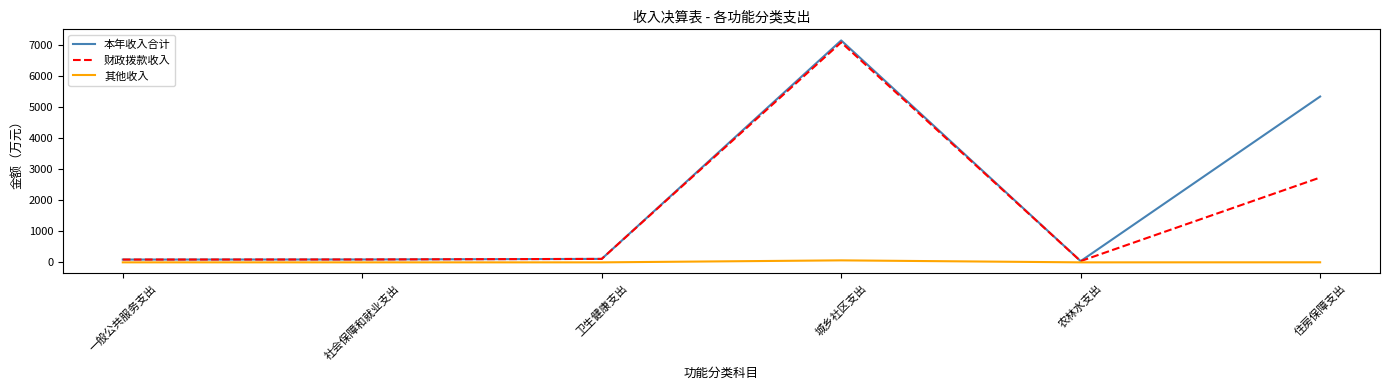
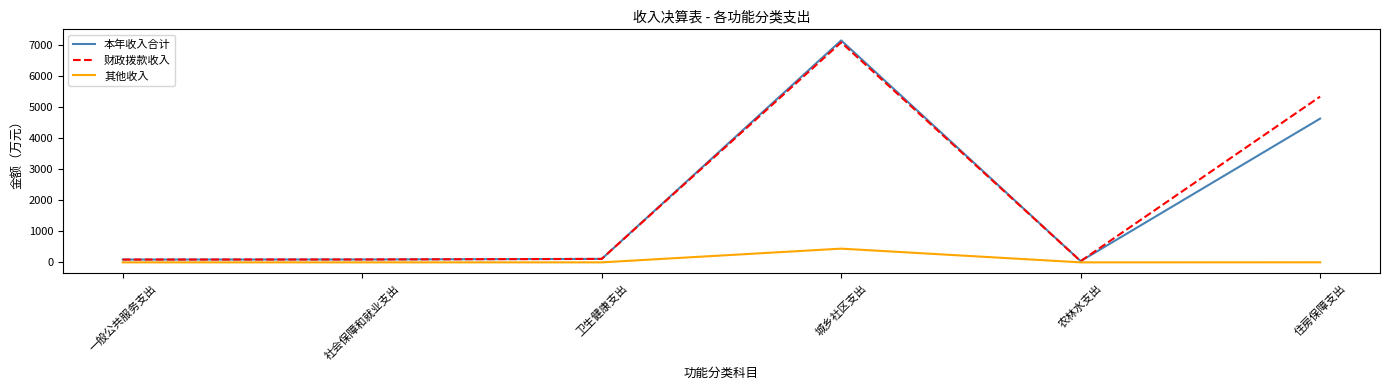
其他收入, 城乡社区支出: 100 -> 400
本年收入合计, 住房保障支出: 5300 -> 4600
财政拨款收入, 住房保障支出: 2700 -> 5300
